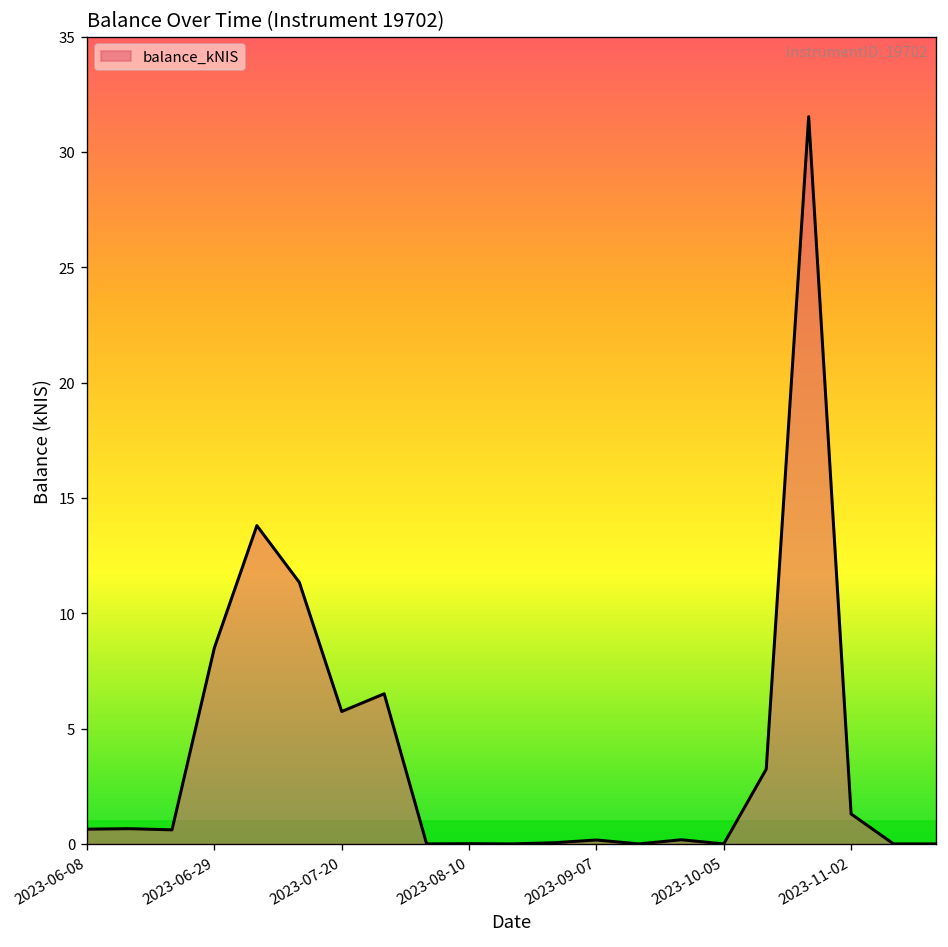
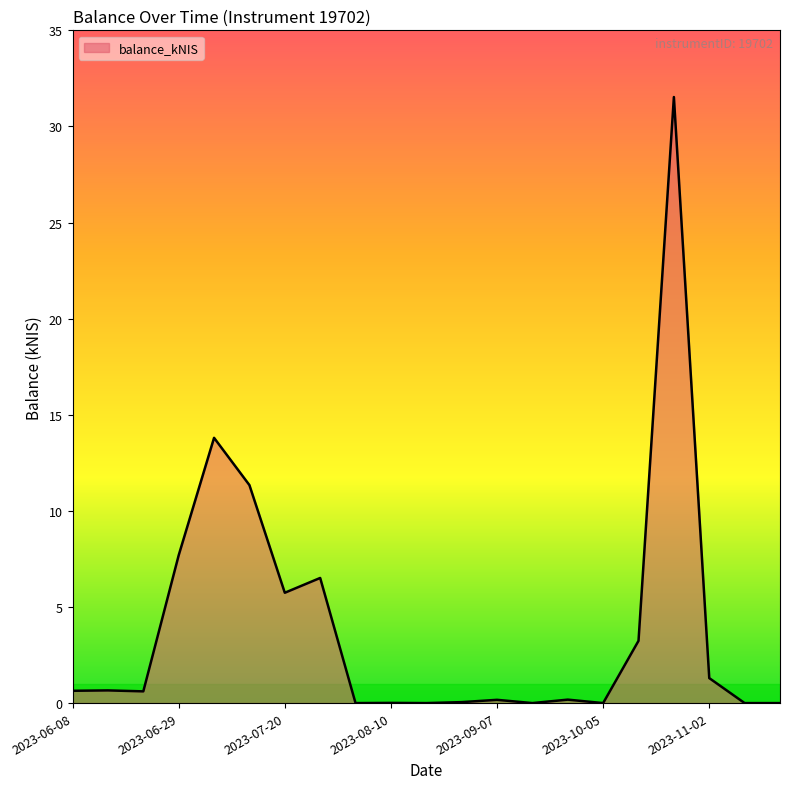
2023-06-29: 8.5 -> 7.7
